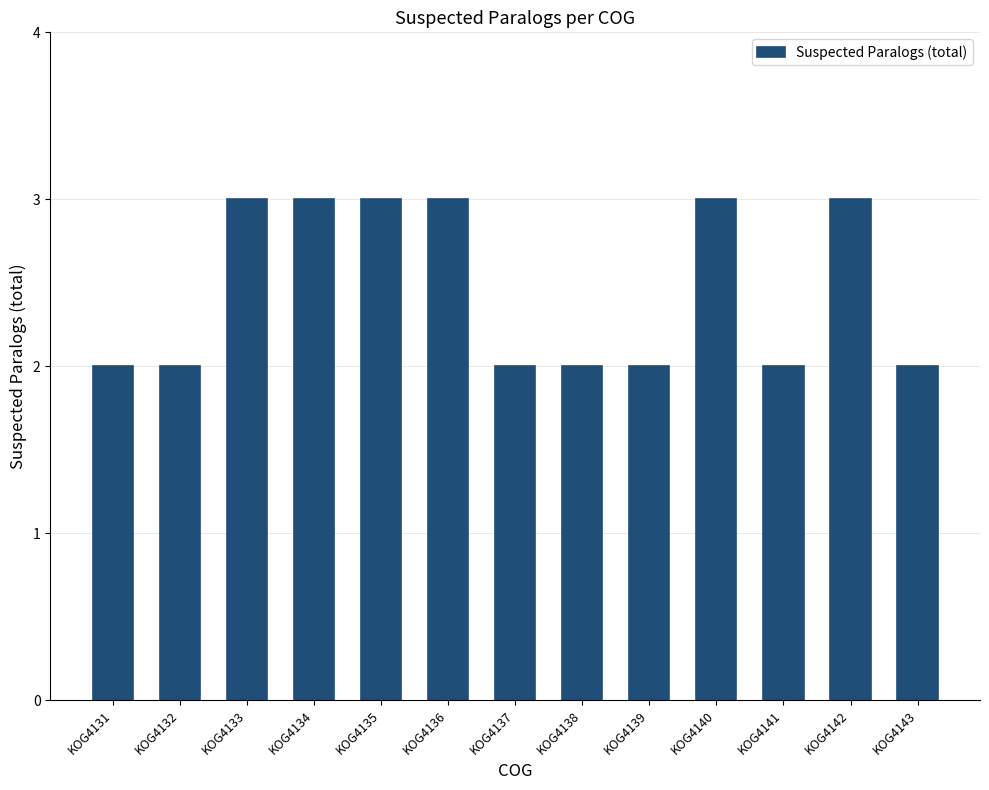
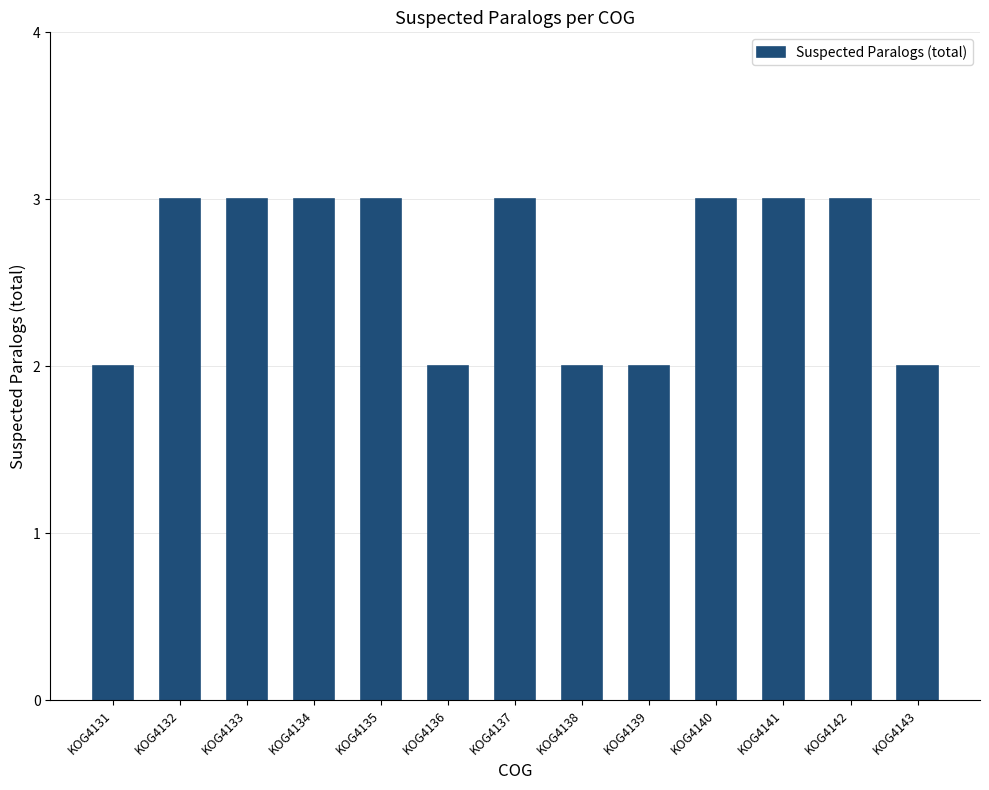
KOG4132: 2 -> 3
KOG4136: 3 -> 2
KOG4137: 2 -> 3
KOG4141: 2 -> 3
